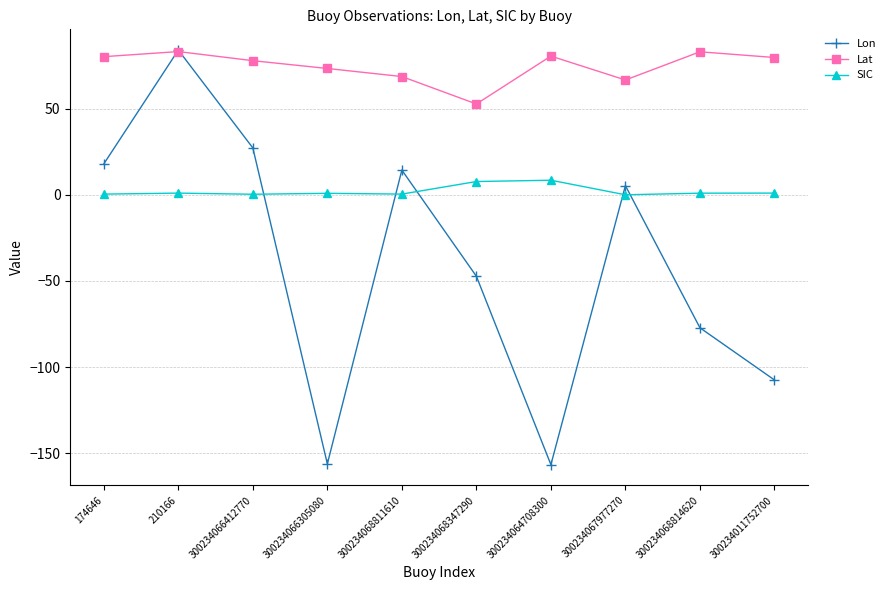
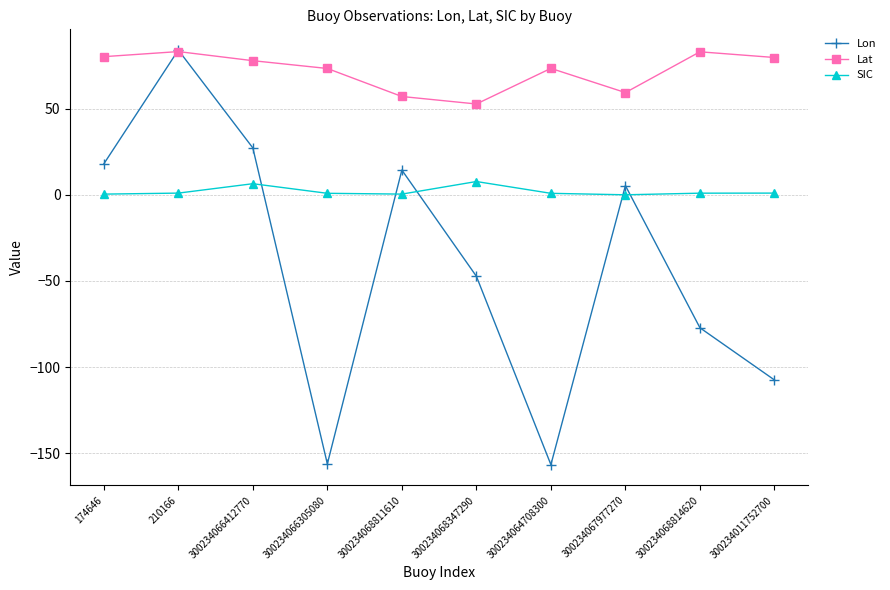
SIC, 300234066412770: 0 -> 6
Lat, 300234068811610: 69 -> 57
Lat, 300234064708300: 80 -> 73
SIC, 300234064708300: 8 -> 1
Lat, 300234067977270: 67 -> 59
